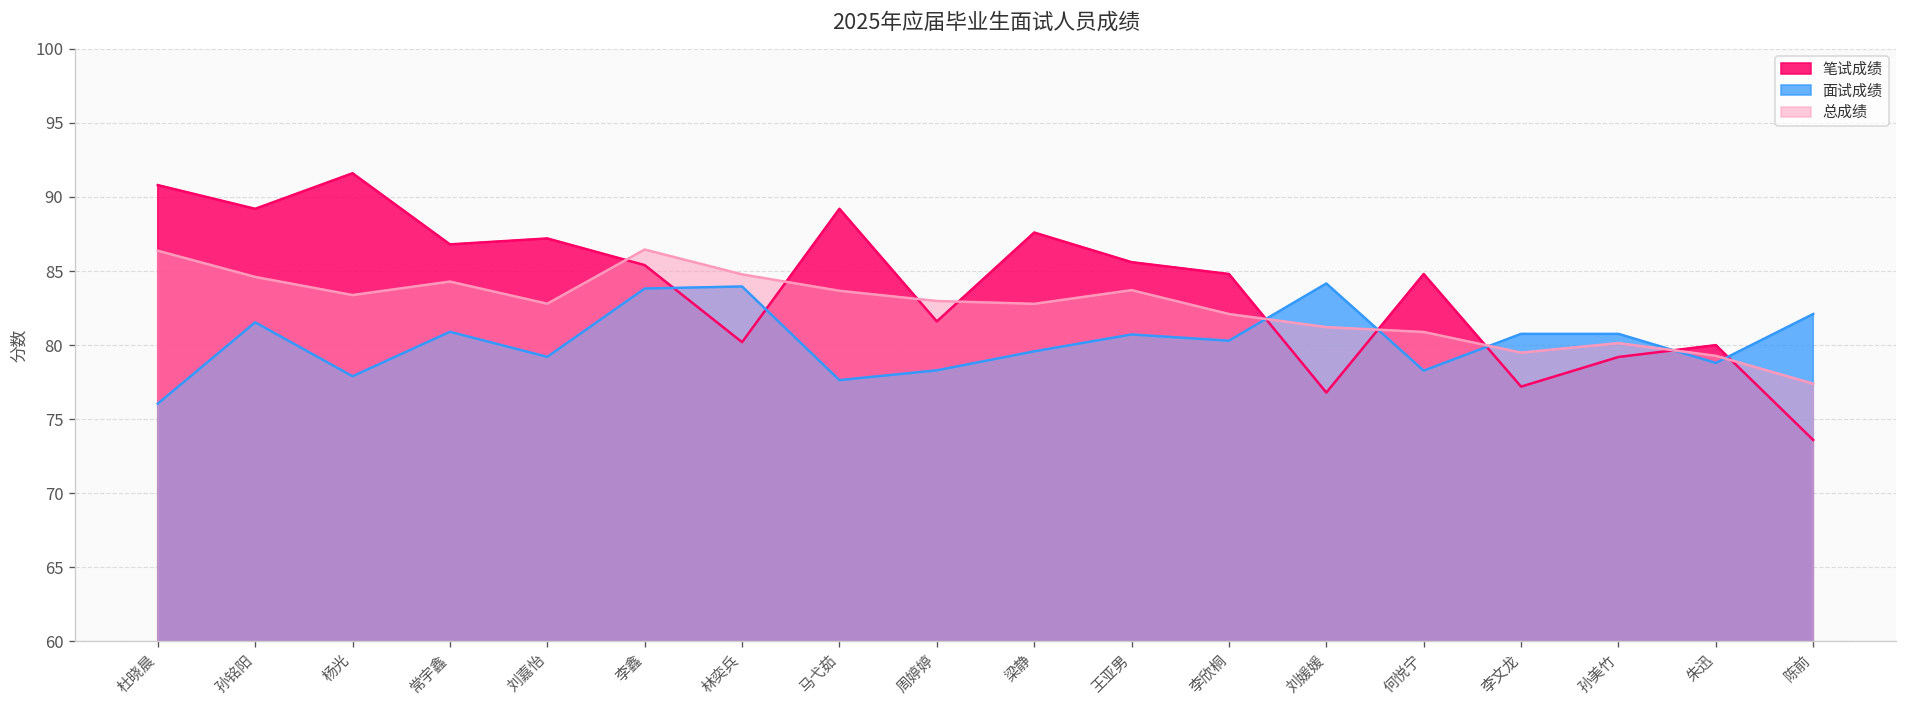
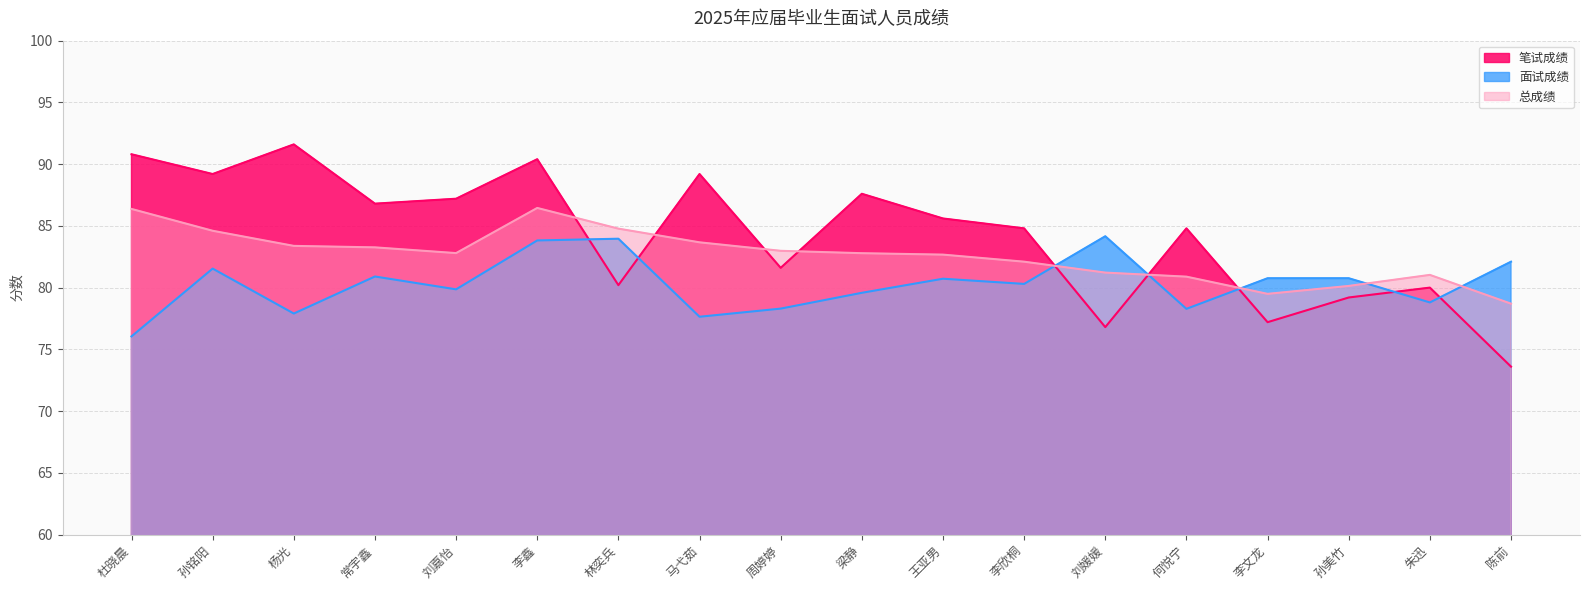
总成绩, 常宇鑫: 84.3 -> 83.3
面试成绩, 刘嘉怡: 79.2 -> 79.9
笔试成绩, 李鑫: 85.4 -> 90.4
总成绩, 王亚男: 83.7 -> 82.7
总成绩, 朱迅: 79.3 -> 81.0
总成绩, 陈前: 77.4 -> 78.7
